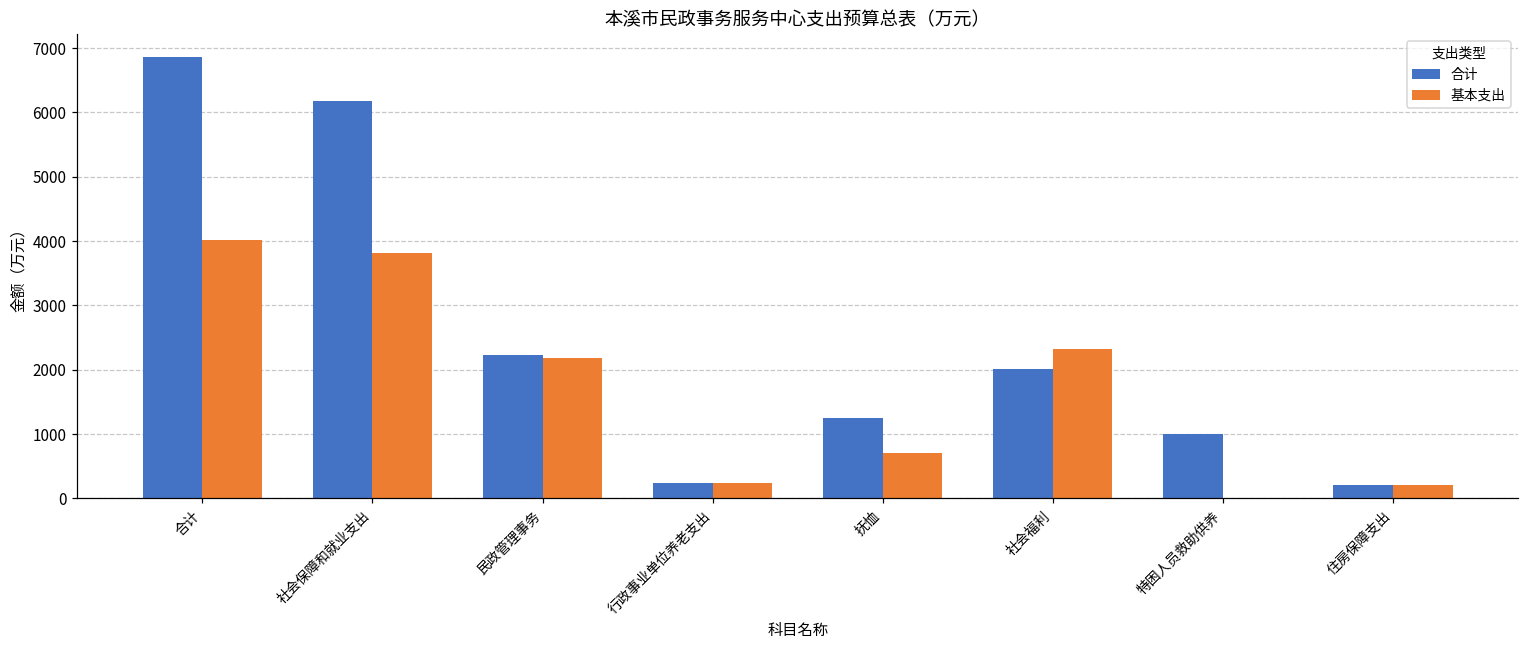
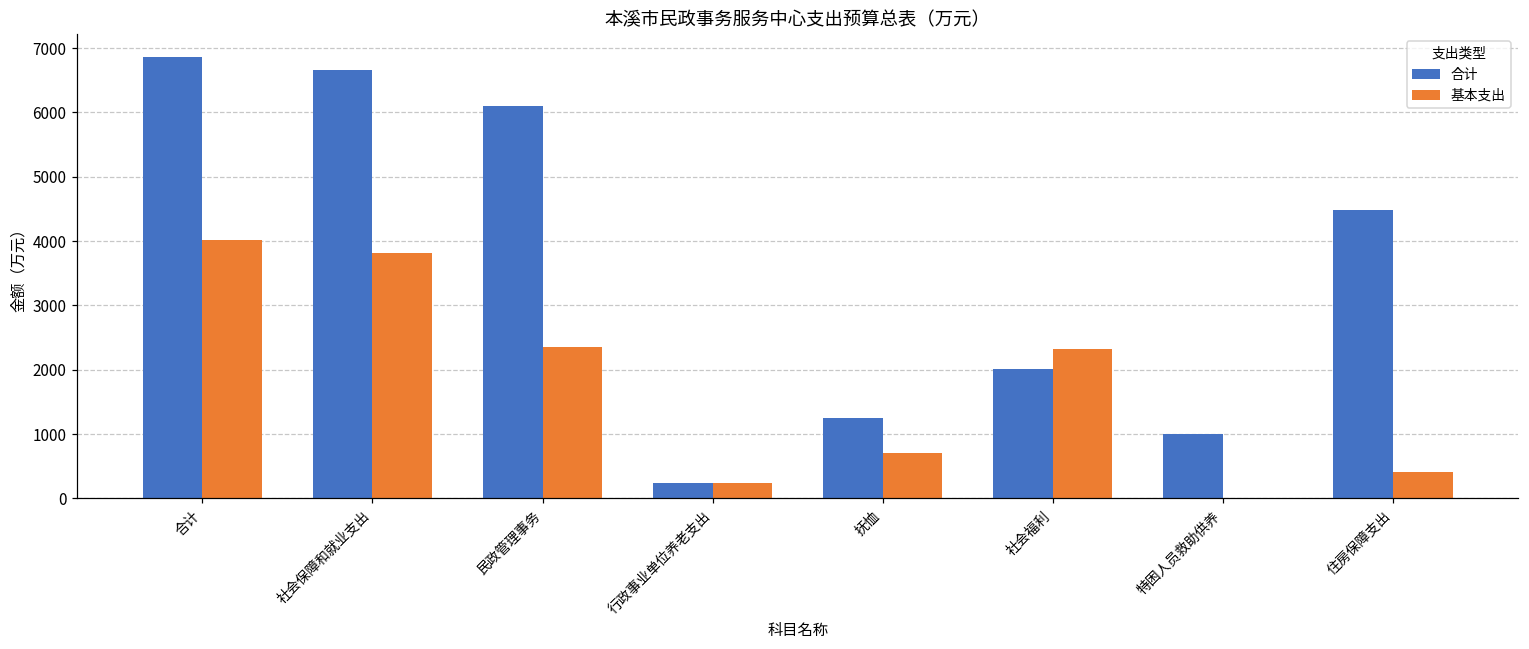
合计, 社会保障和就业支出: 6200 -> 6700
合计, 民政管理事务: 2200 -> 6100
基本支出, 民政管理事务: 2200 -> 2400
合计, 住房保障支出: 200 -> 4500
基本支出, 住房保障支出: 200 -> 400
